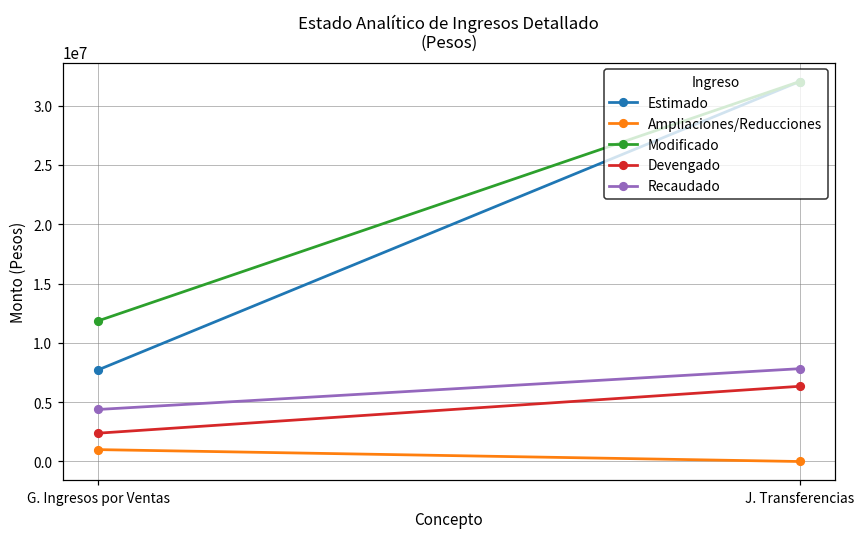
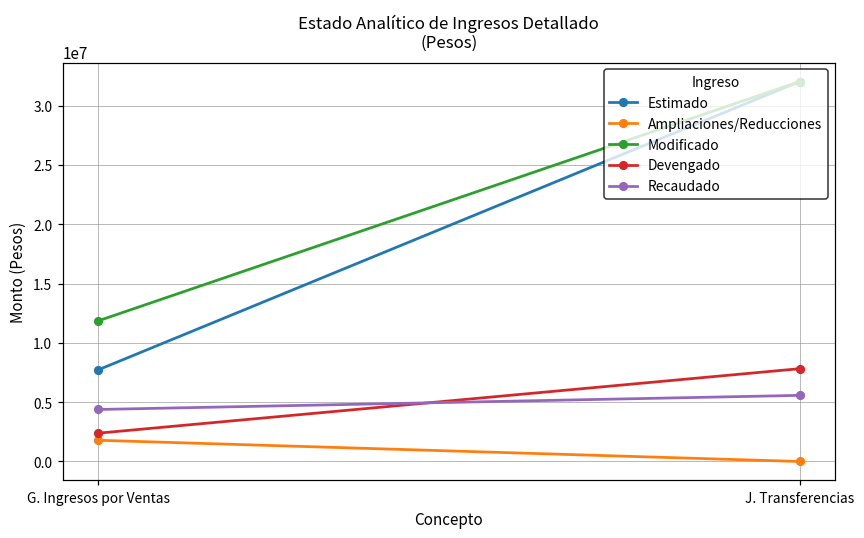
Ampliaciones/Reducciones, G. Ingresos por Ventas: 1000000 -> 1800000
Devengado, J. Transferencias: 6300000 -> 7800000
Recaudado, J. Transferencias: 7800000 -> 5600000
